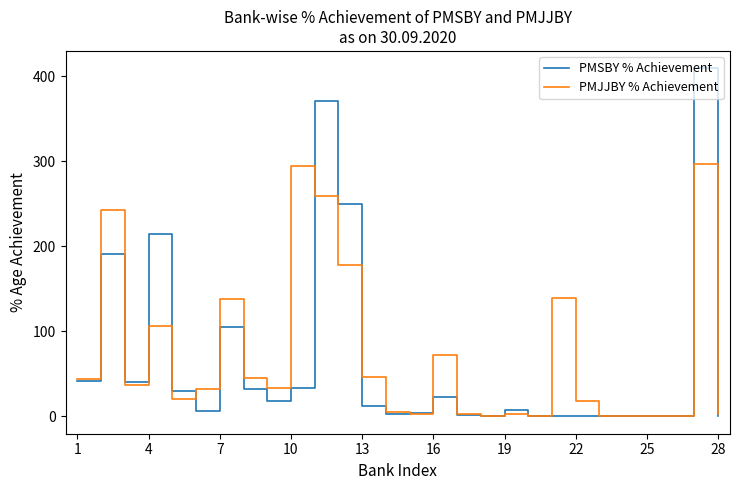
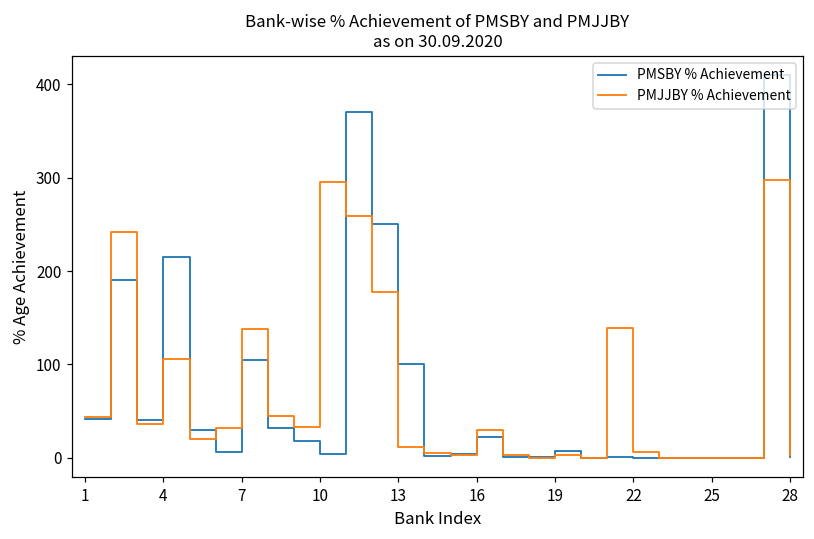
PMSBY % Achievement, 10: 30 -> 0
PMSBY % Achievement, 13: 10 -> 100
PMJJBY % Achievement, 13: 50 -> 10
PMJJBY % Achievement, 16: 70 -> 30
PMJJBY % Achievement, 22: 20 -> 10
